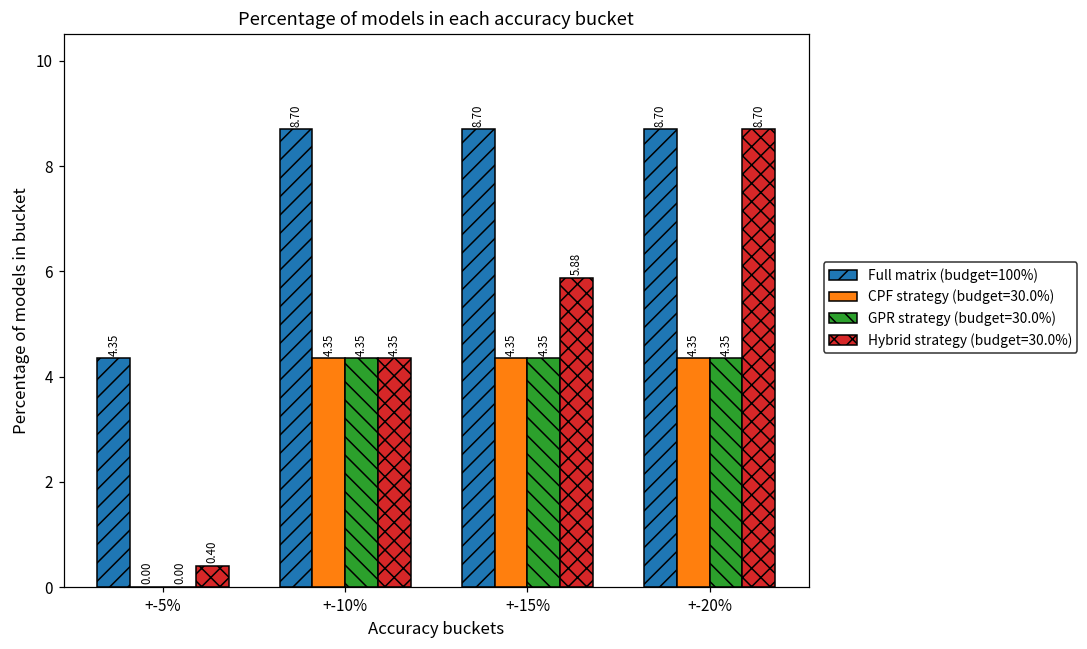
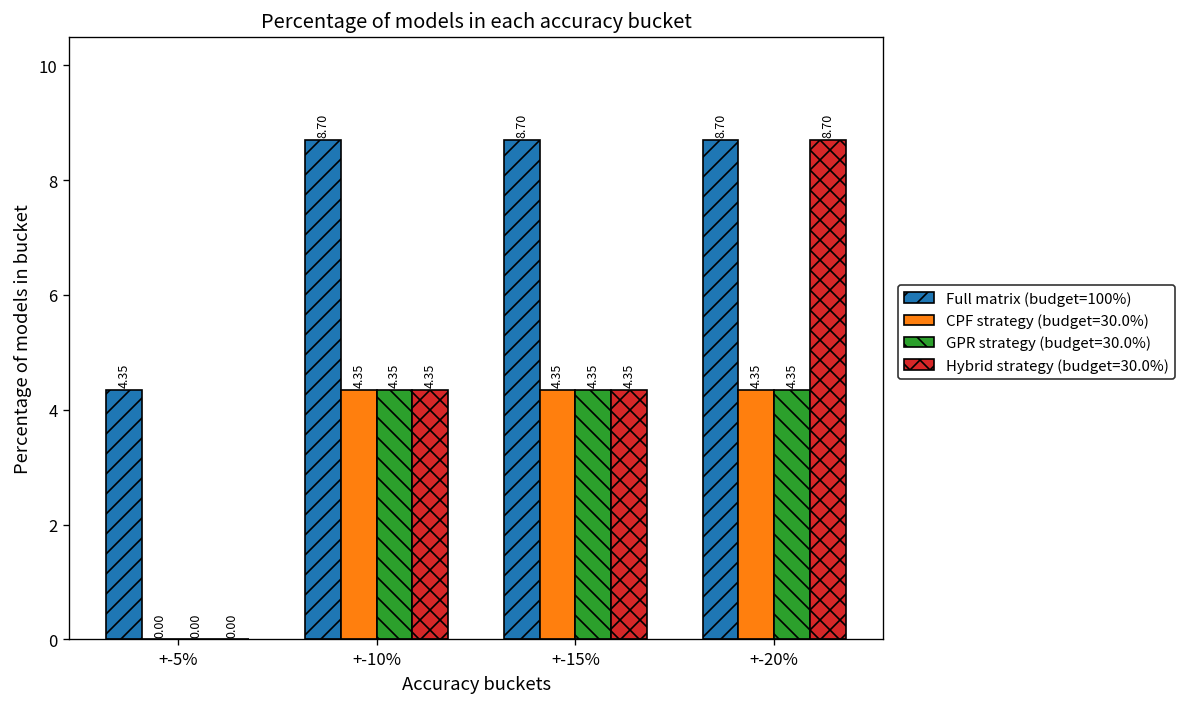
Hybrid strategy (budget=30.0%), +-5%: 0.40 -> 0.00
Hybrid strategy (budget=30.0%), +-15%: 5.88 -> 4.35
